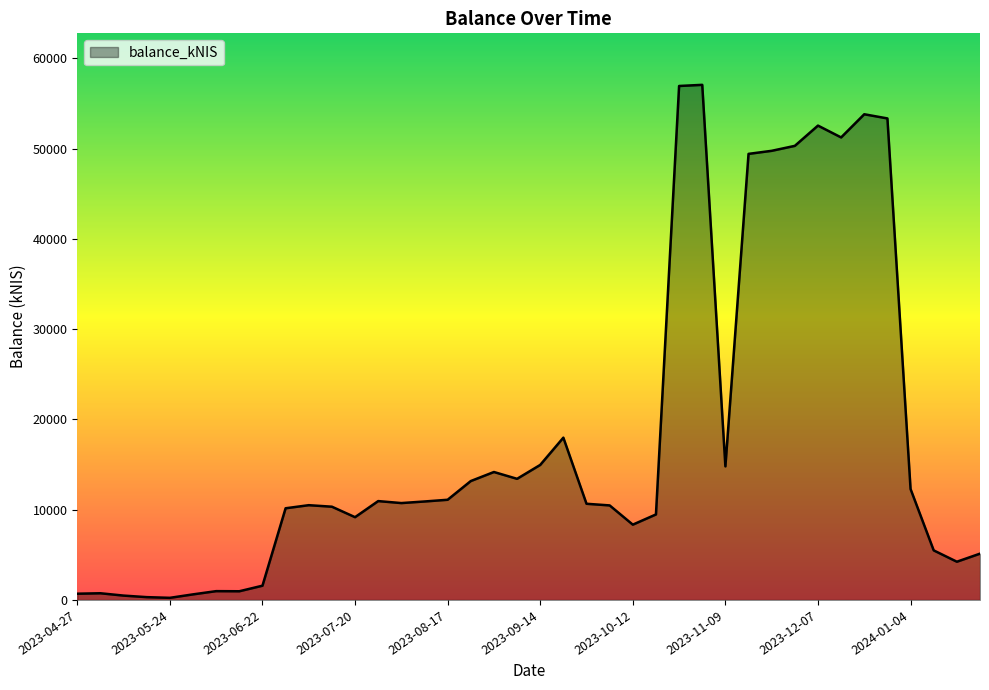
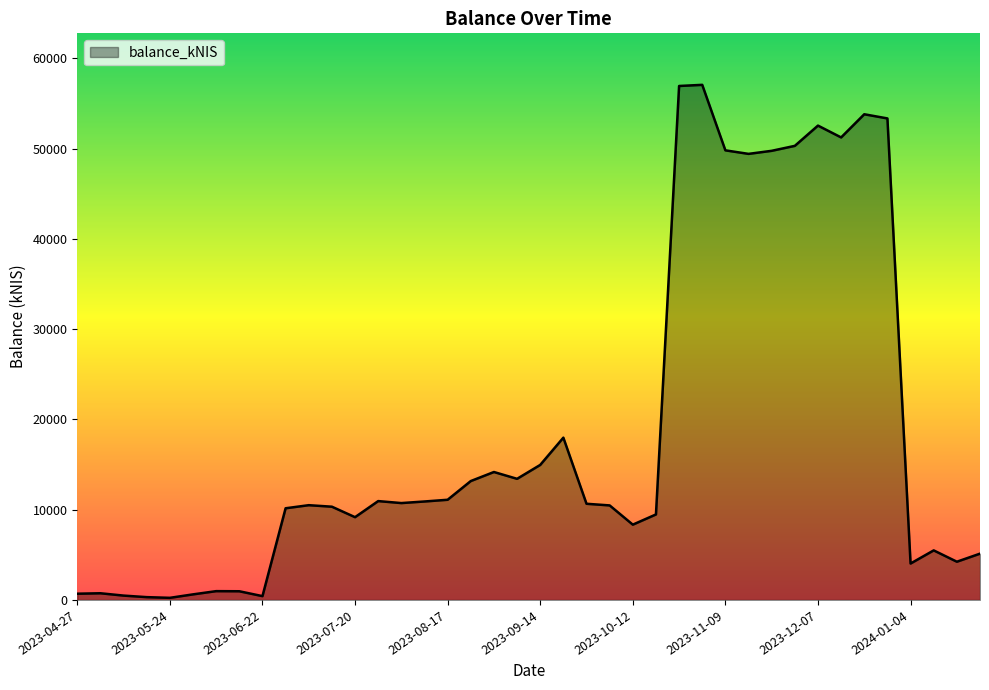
2023-06-22: 2000 -> 0
2023-11-09: 15000 -> 50000
2024-01-04: 12000 -> 4000
